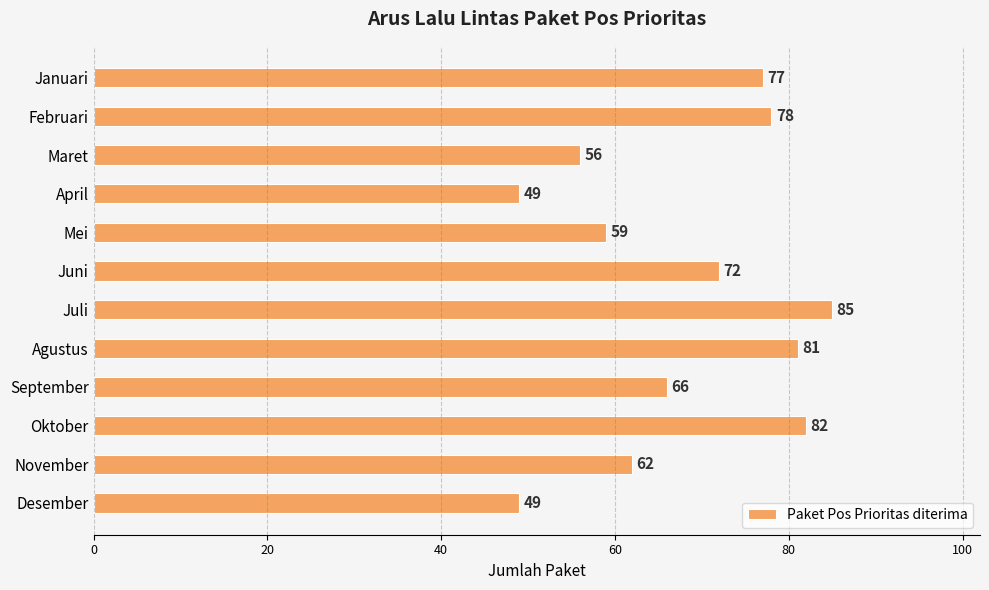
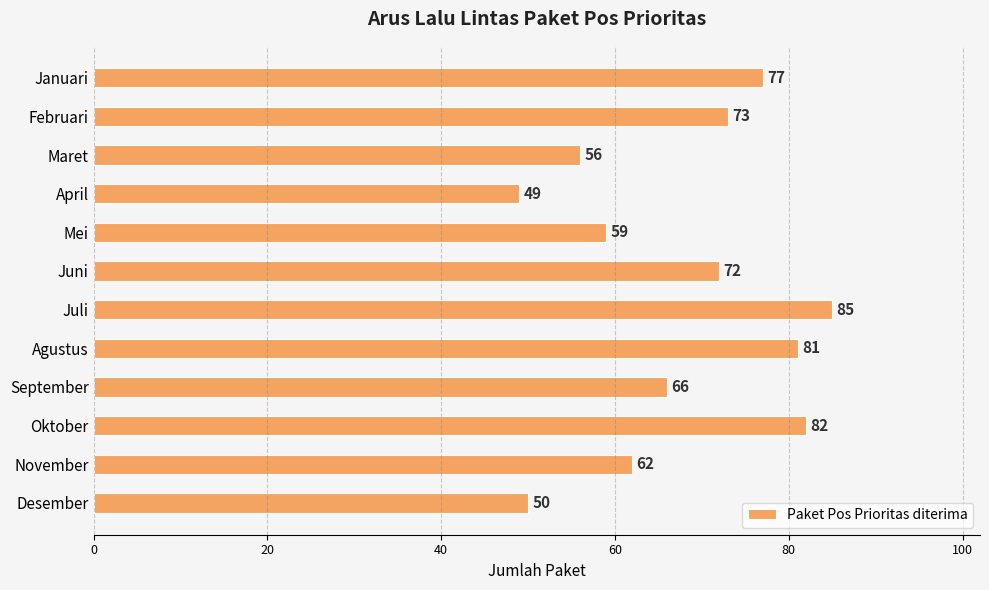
Februari: 78 -> 73
Desember: 49 -> 50
